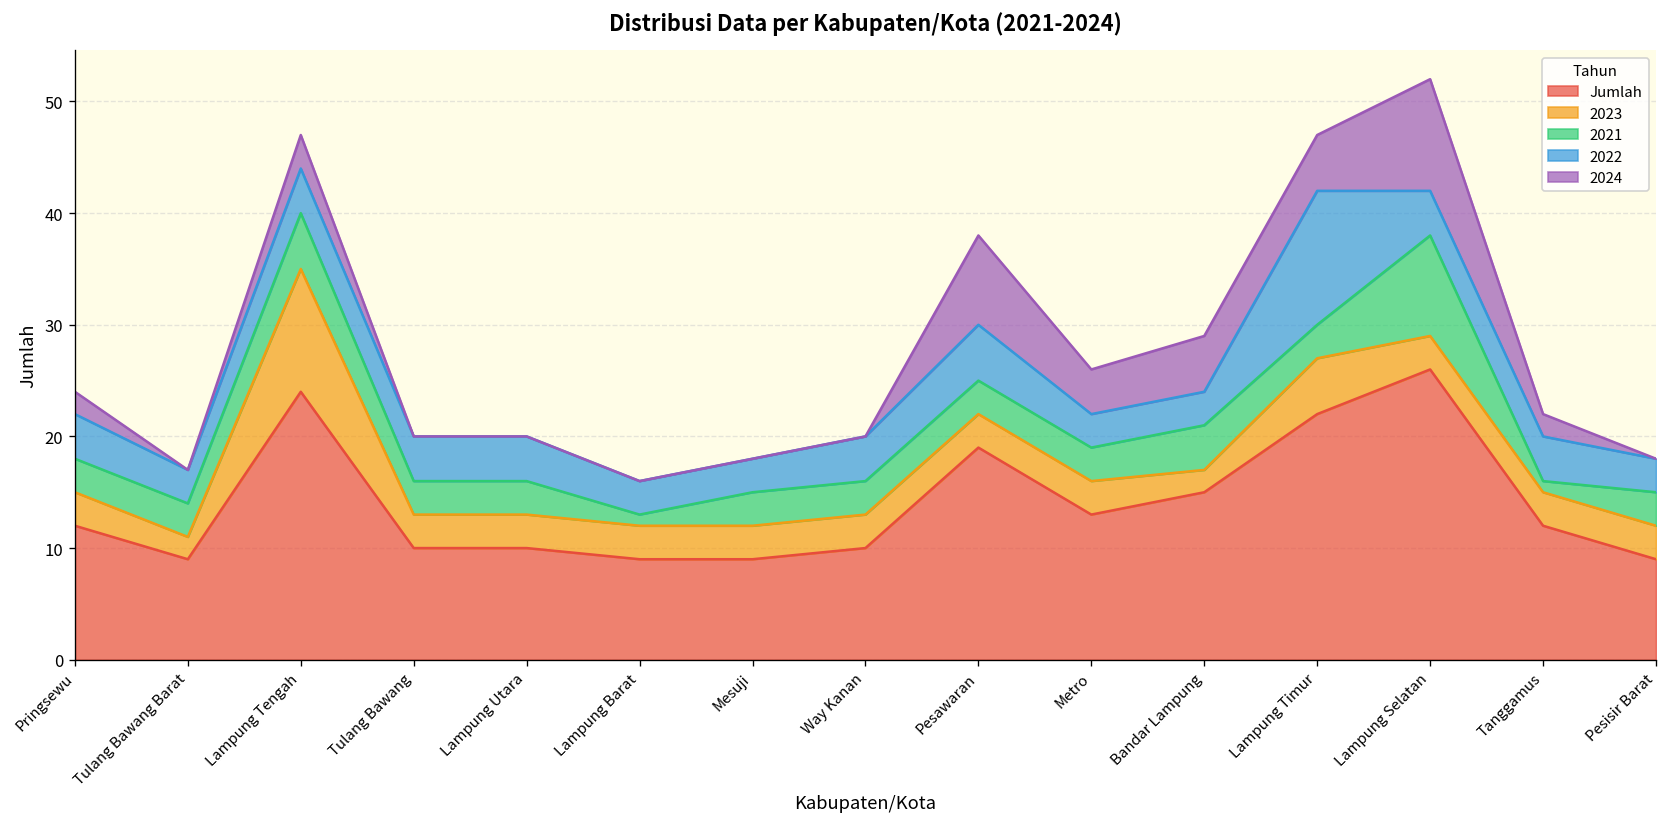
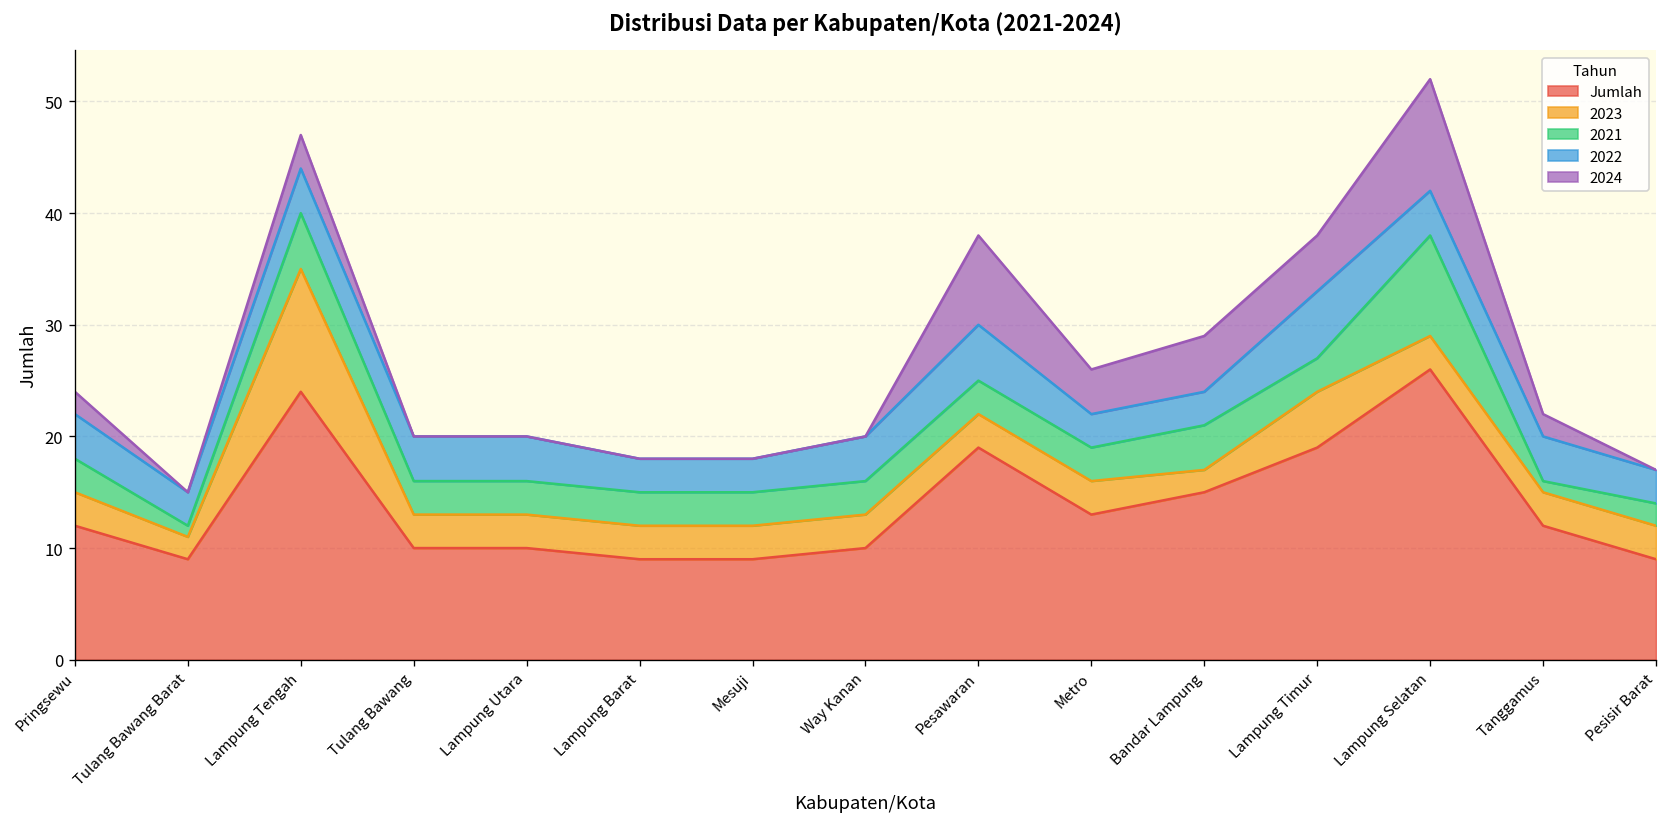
2021, Tulang Bawang Barat: 3 -> 1
2021, Lampung Barat: 1 -> 3
Jumlah, Lampung Timur: 22 -> 19
2022, Lampung Timur: 12 -> 6
2021, Pesisir Barat: 3 -> 2
